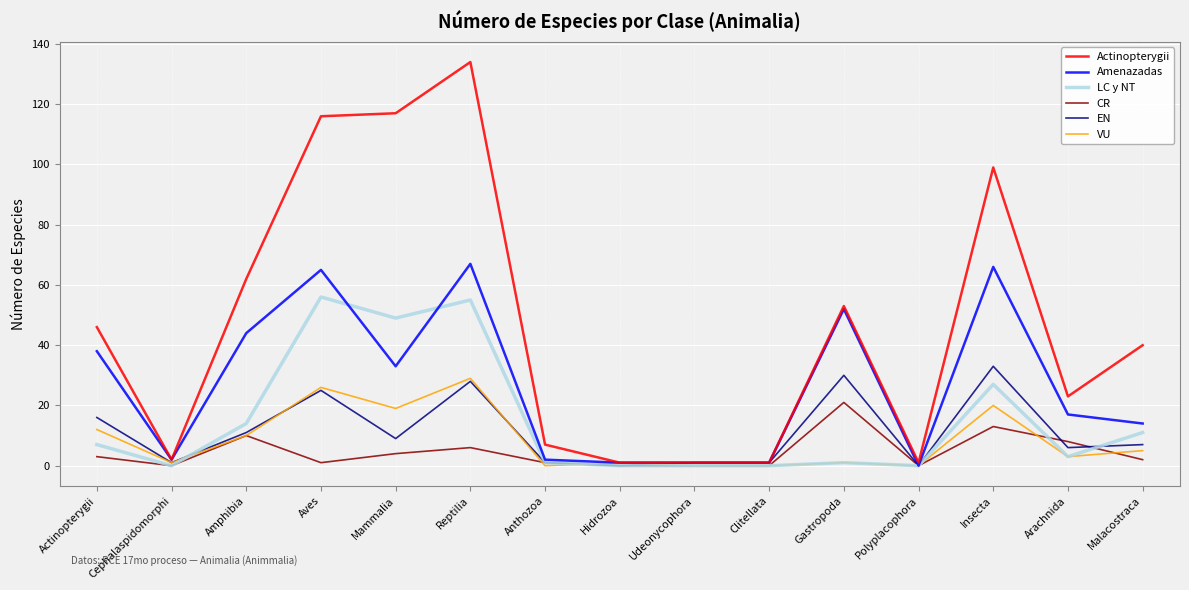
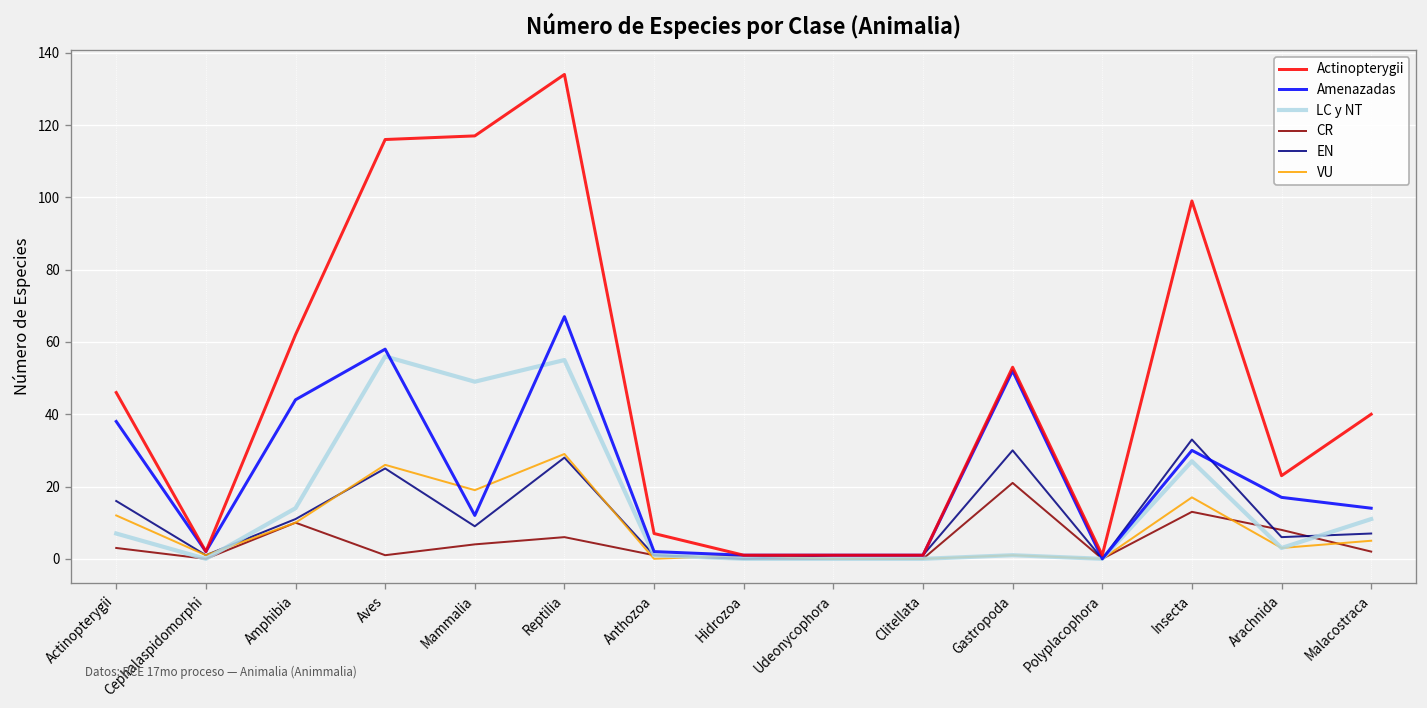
Amenazadas, Aves: 65 -> 58
Amenazadas, Mammalia: 33 -> 12
Amenazadas, Insecta: 66 -> 30
VU, Insecta: 20 -> 17
